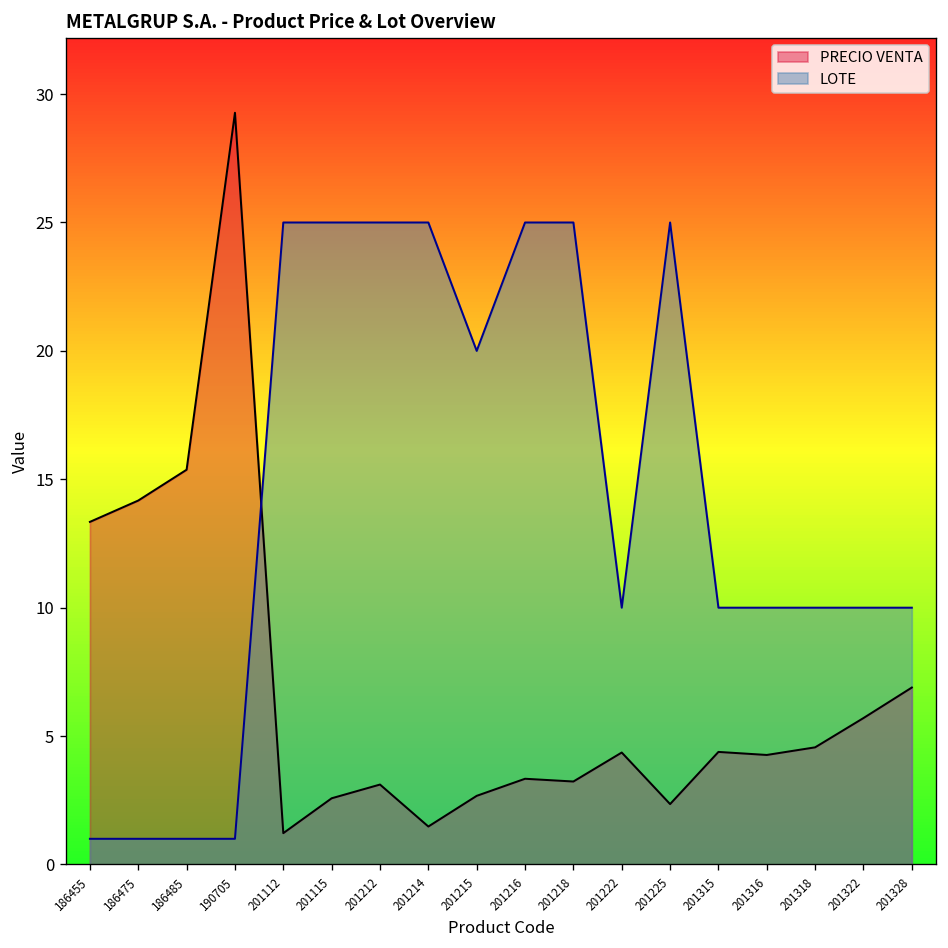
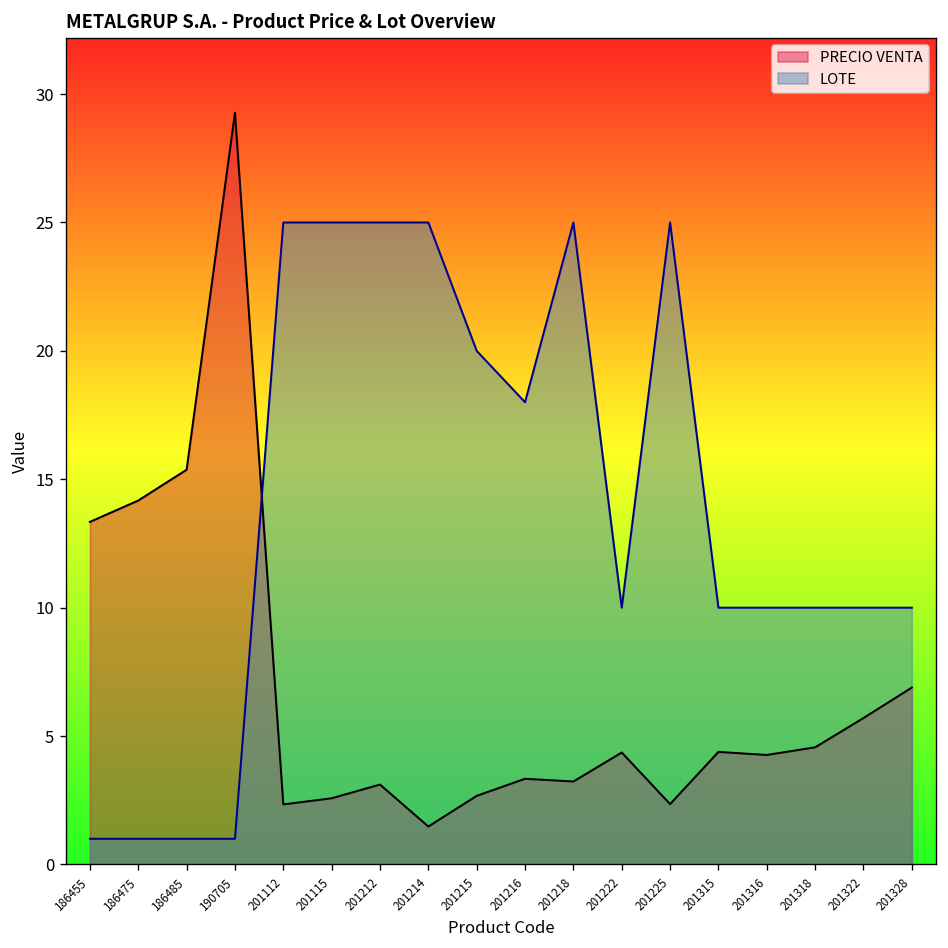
PRECIO VENTA, 201112: 1.2 -> 2.3
LOTE, 201216: 25 -> 18
